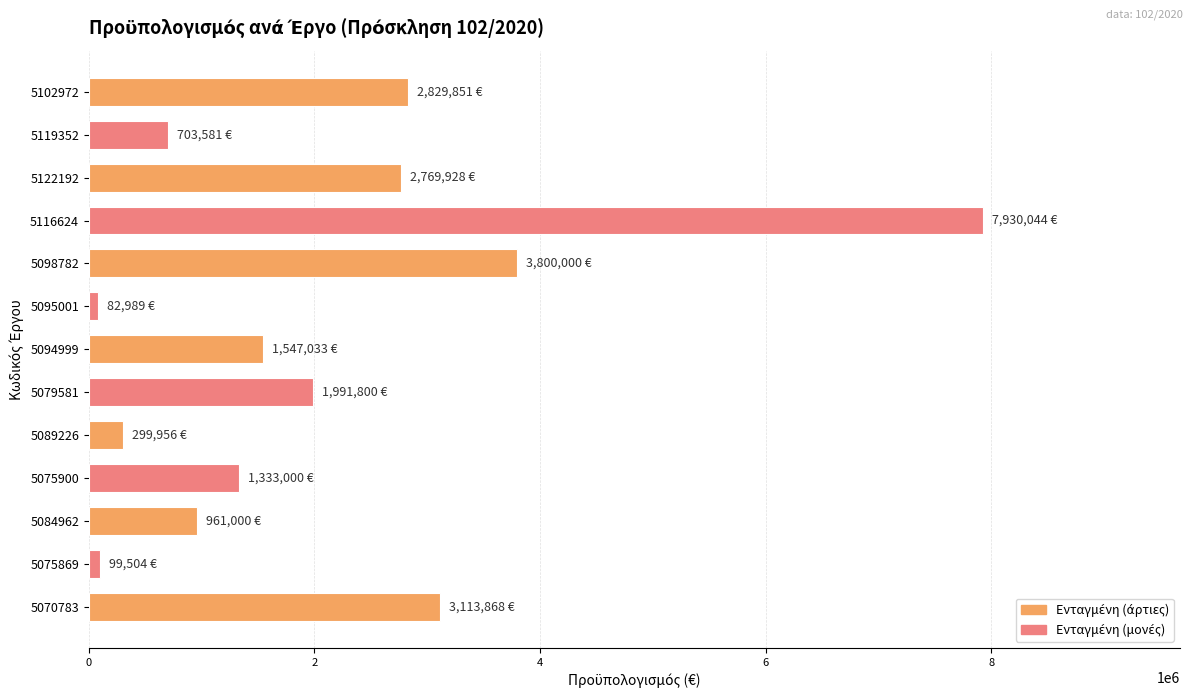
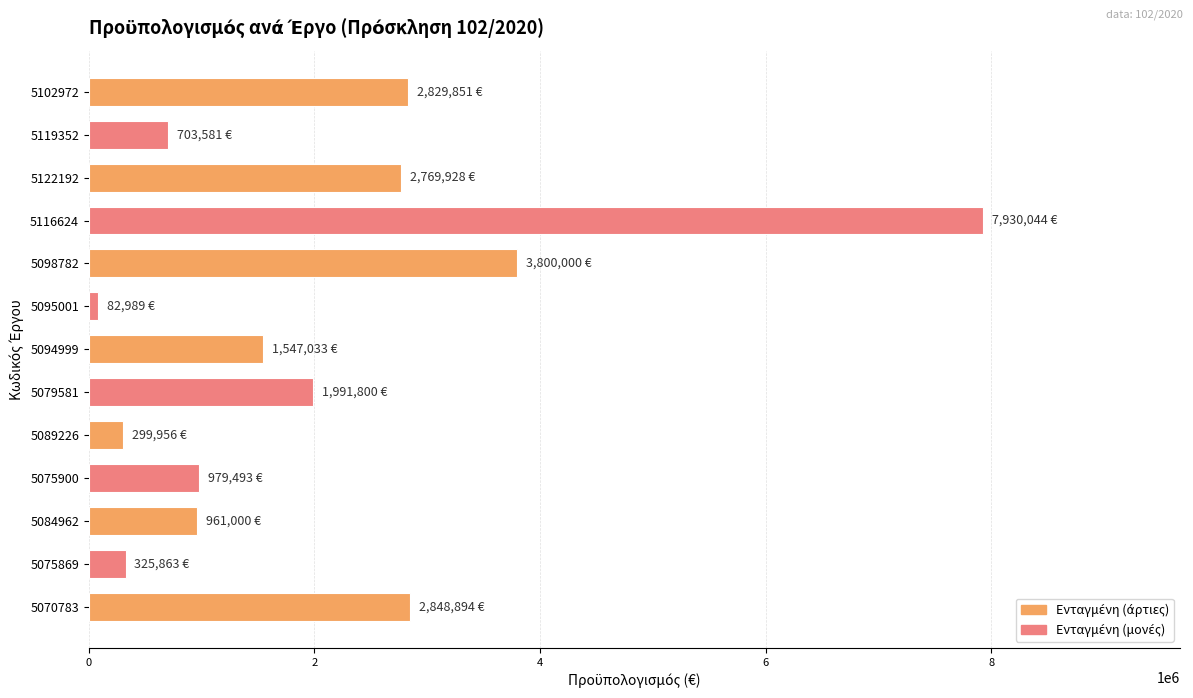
5075900: 1,333,000 -> 979,493
5075869: 99,504 -> 325,863
5070783: 3,113,868 -> 2,848,894
